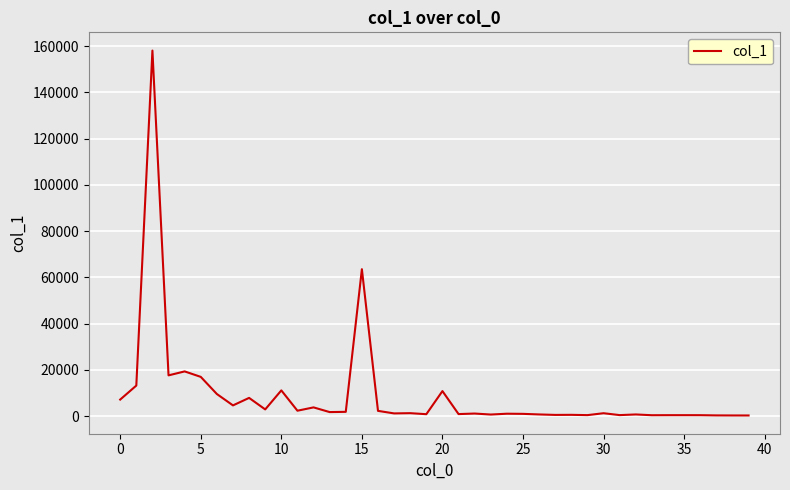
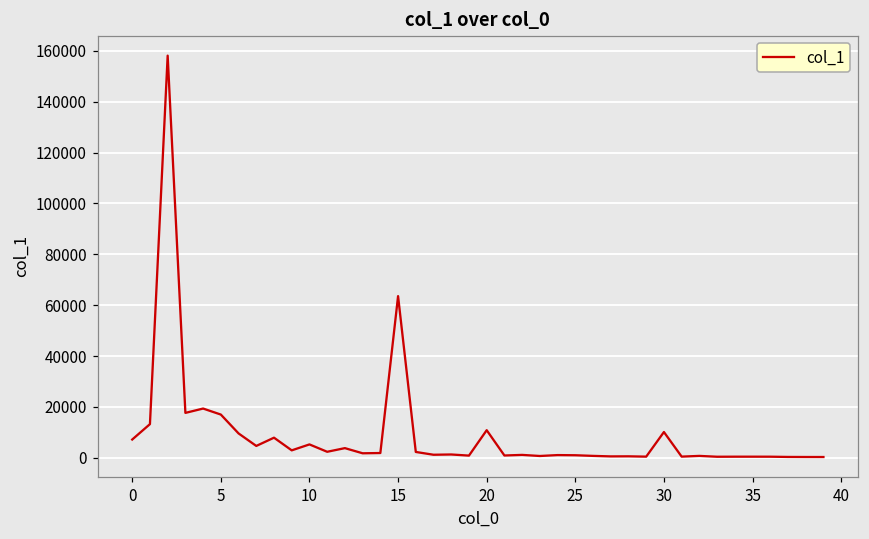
10: 11000 -> 5000
30: 1000 -> 10000
